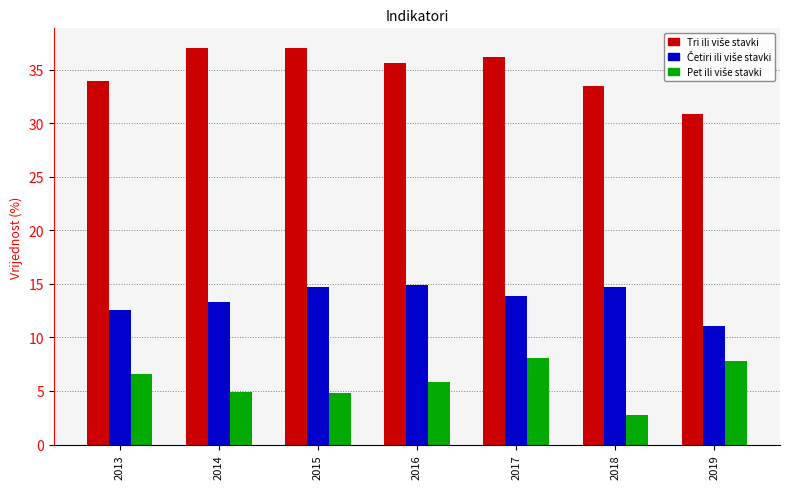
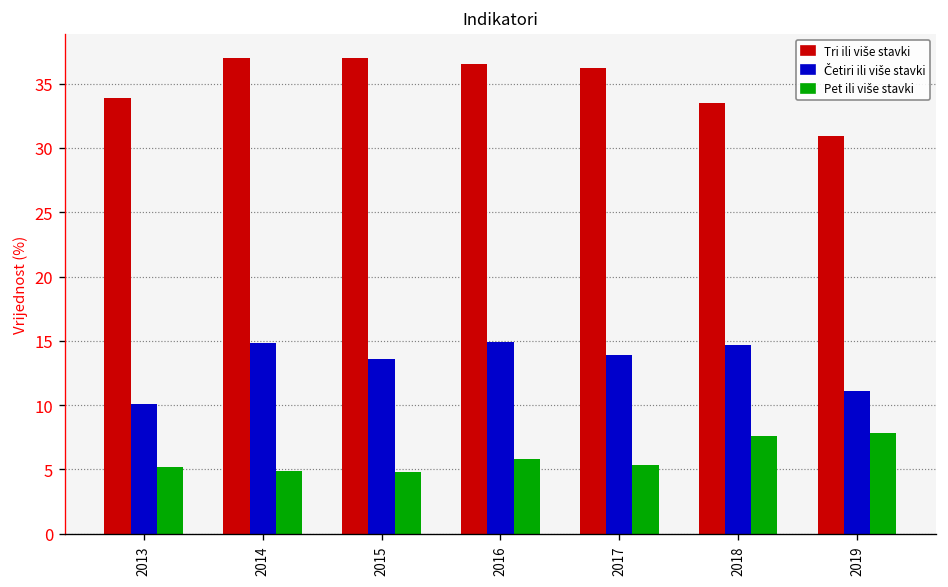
Četiri ili više stavki, 2013: 12.6 -> 10.1
Pet ili više stavki, 2013: 6.6 -> 5.2
Četiri ili više stavki, 2014: 13.3 -> 14.8
Četiri ili više stavki, 2015: 14.7 -> 13.6
Tri ili više stavki, 2016: 35.6 -> 36.5
Pet ili više stavki, 2017: 8.1 -> 5.3
Pet ili više stavki, 2018: 2.8 -> 7.6
